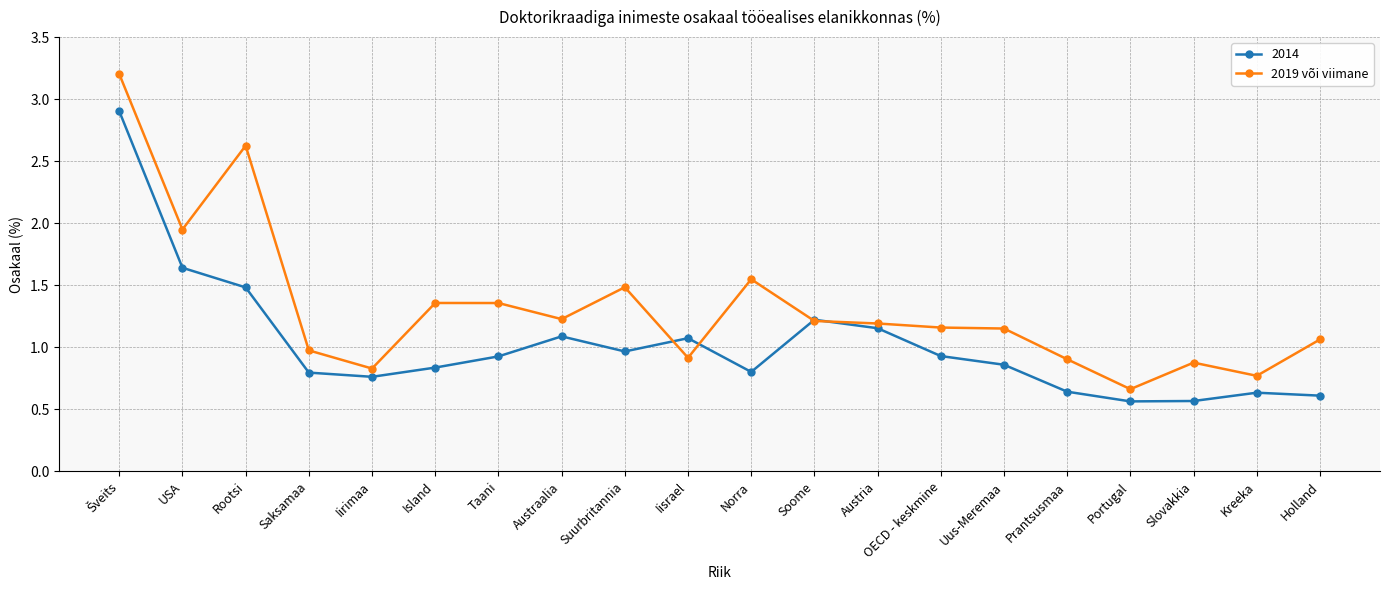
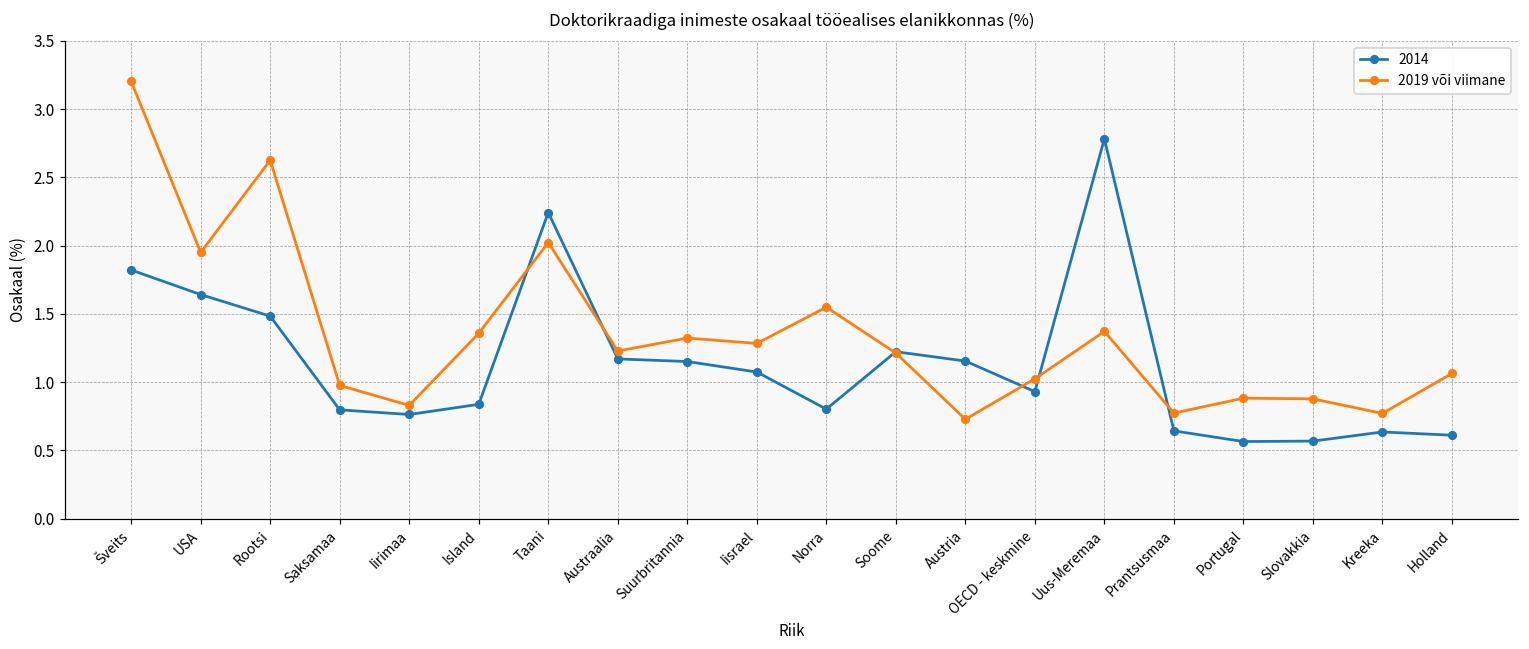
2014, Šveits: 2.90 -> 1.82
2014, Taani: 0.93 -> 2.24
2019 või viimane, Taani: 1.36 -> 2.02
2014, Austraalia: 1.09 -> 1.17
2014, Suurbritannia: 0.97 -> 1.15
2019 või viimane, Suurbritannia: 1.48 -> 1.32
2019 või viimane, Iisrael: 0.92 -> 1.28
2019 või viimane, Austria: 1.19 -> 0.73
2019 või viimane, OECD - keskmine: 1.16 -> 1.02
2014, Uus-Meremaa: 0.86 -> 2.78
2019 või viimane, Uus-Meremaa: 1.15 -> 1.37
2019 või viimane, Prantsusmaa: 0.90 -> 0.77
2019 või viimane, Portugal: 0.66 -> 0.88
